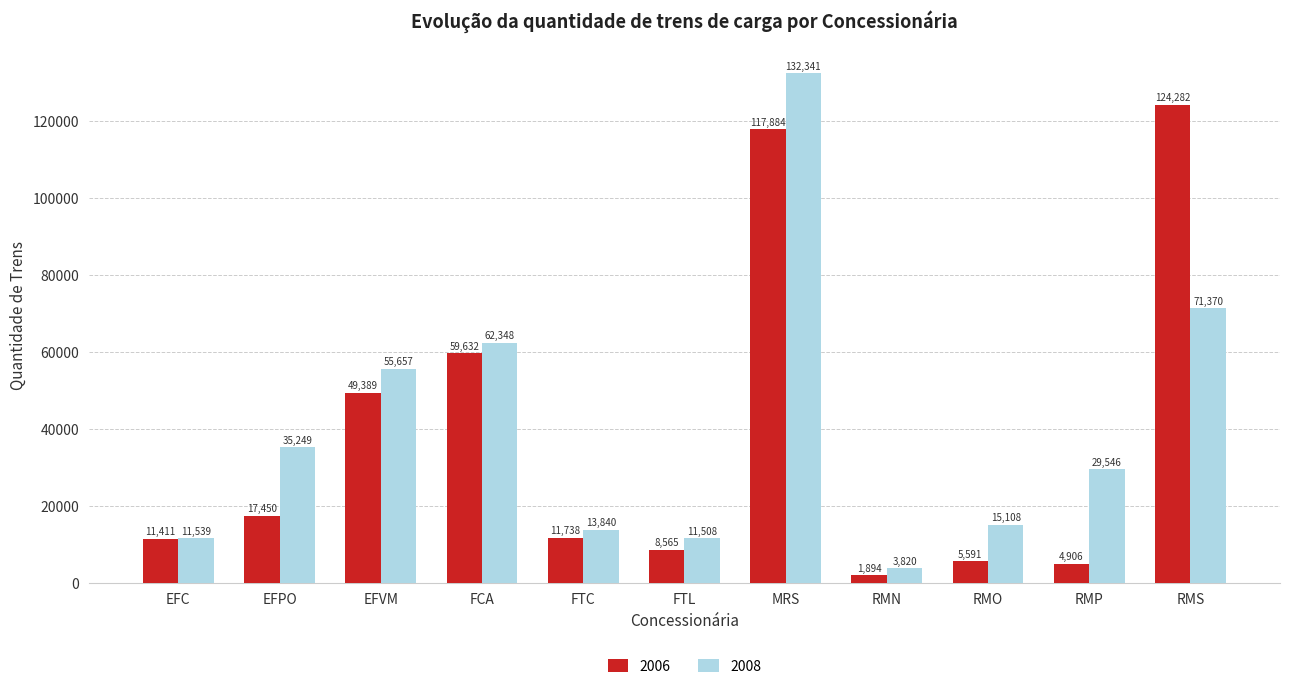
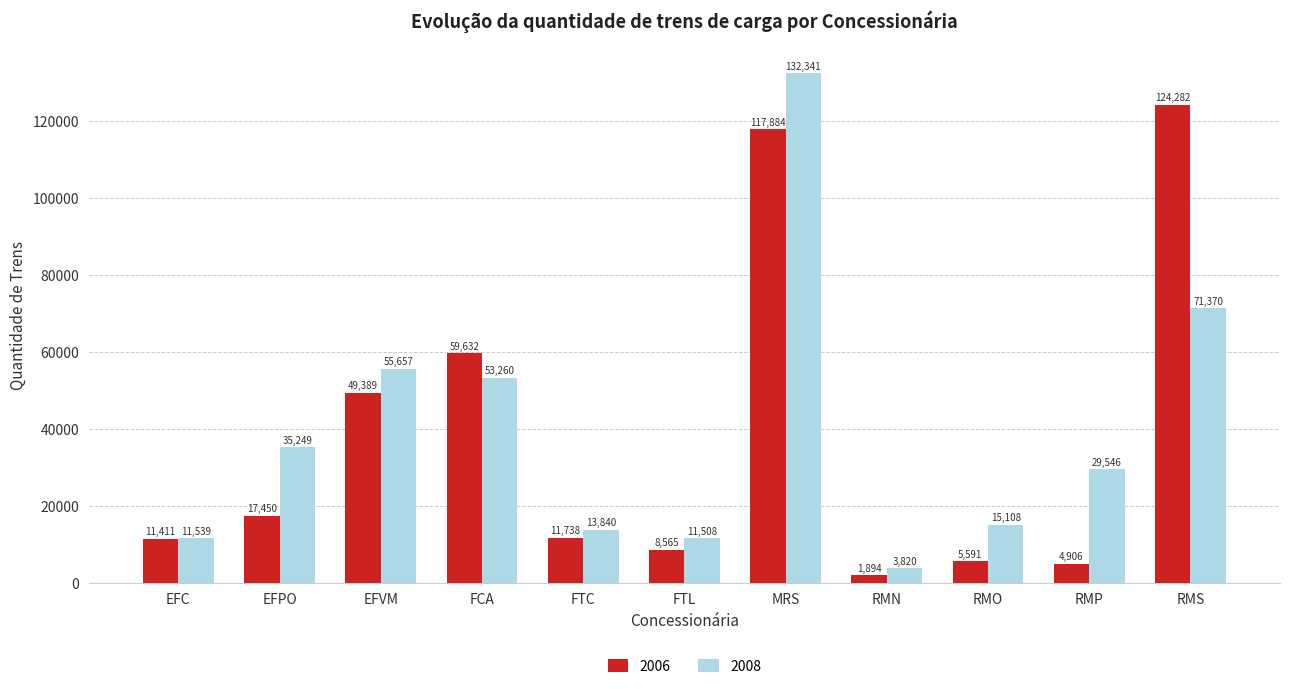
2008, FCA: 62,348 -> 53,260
